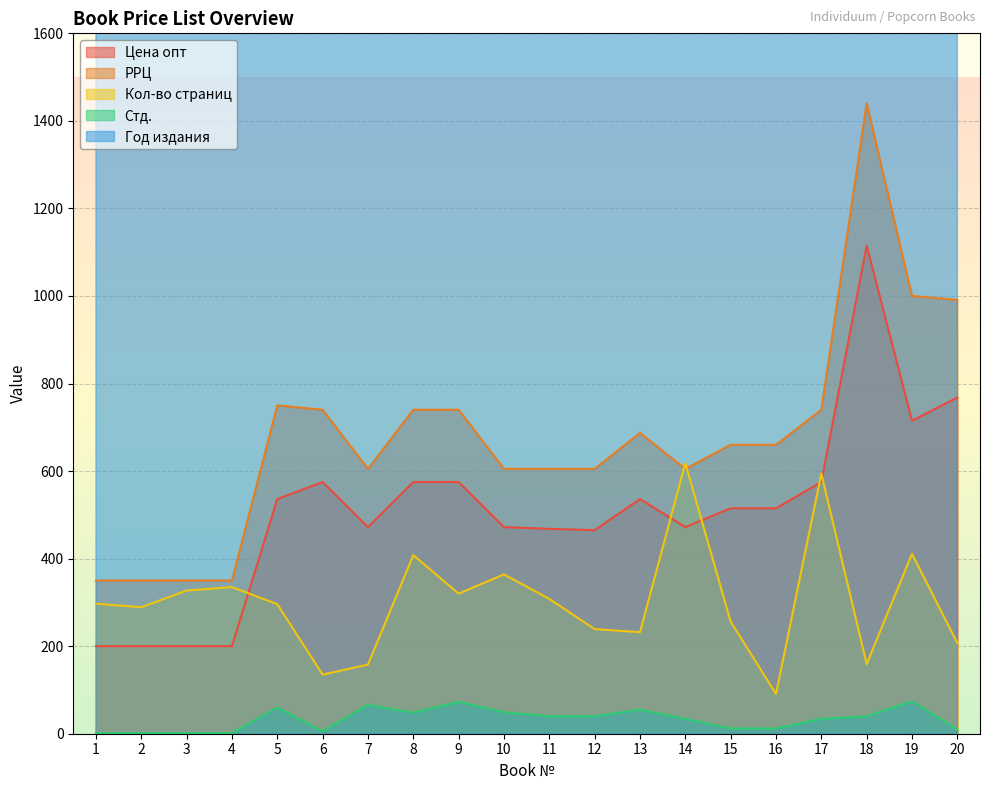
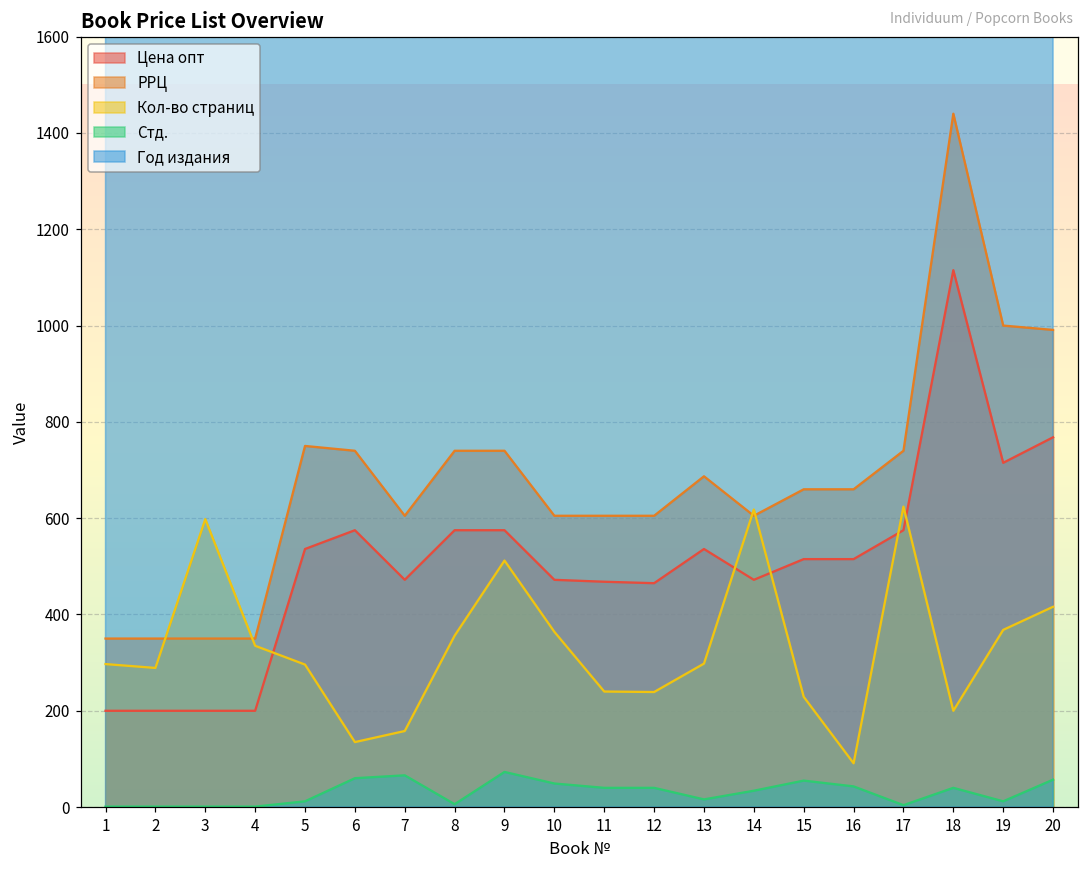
Кол-во страниц, 3: 330 -> 600
Стд., 5: 60 -> 10
Стд., 6: 10 -> 60
Кол-во страниц, 8: 410 -> 360
Стд., 8: 50 -> 10
Кол-во страниц, 9: 320 -> 510
Кол-во страниц, 11: 310 -> 240
Кол-во страниц, 13: 230 -> 300
Стд., 13: 60 -> 20
Кол-во страниц, 15: 260 -> 230
Стд., 15: 10 -> 60
Стд., 16: 10 -> 40
Кол-во страниц, 17: 590 -> 620
Стд., 17: 30 -> 0
Кол-во страниц, 18: 160 -> 200
Кол-во страниц, 19: 410 -> 370
Стд., 19: 70 -> 10
Кол-во страниц, 20: 210 -> 420
Стд., 20: 10 -> 60
